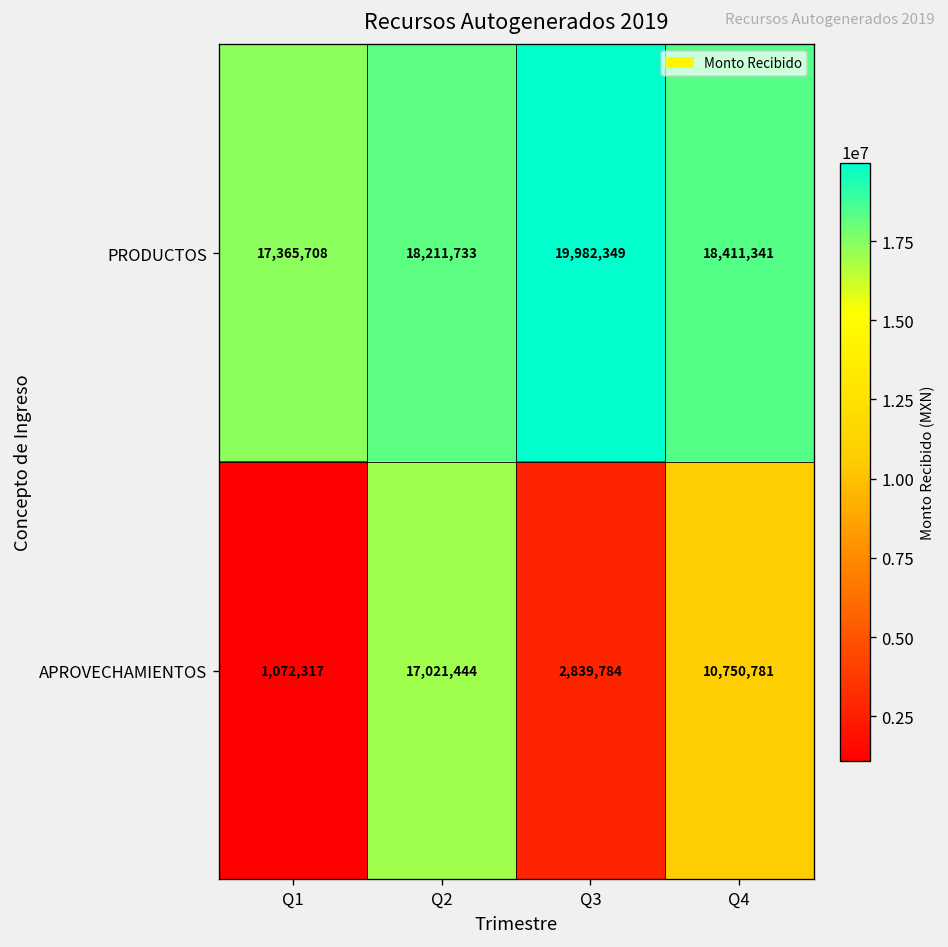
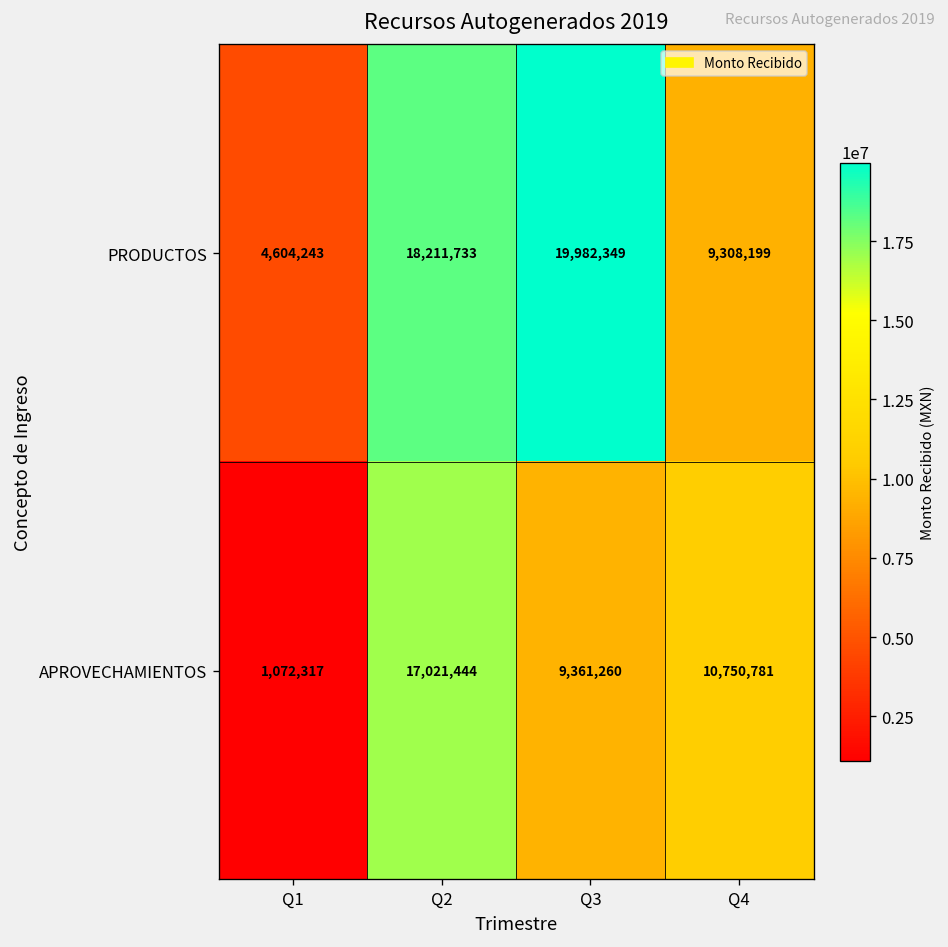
PRODUCTOS, Q1: 17,365,708 -> 4,604,243
PRODUCTOS, Q4: 18,411,341 -> 9,308,199
APROVECHAMIENTOS, Q3: 2,839,784 -> 9,361,260
